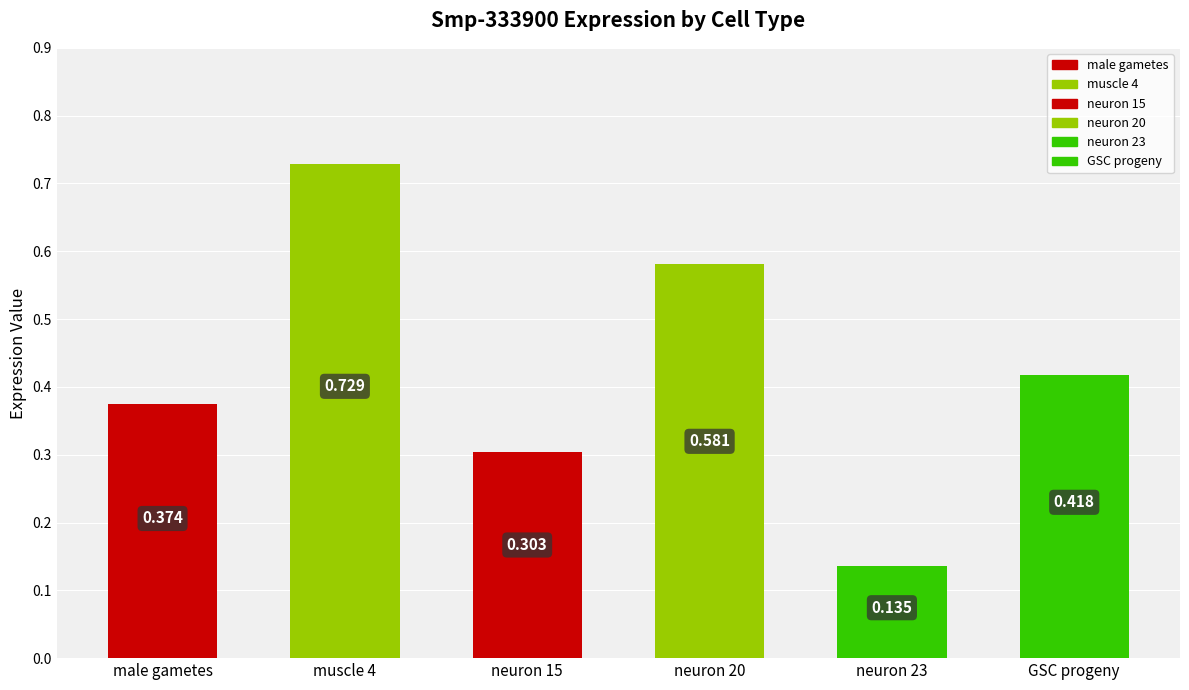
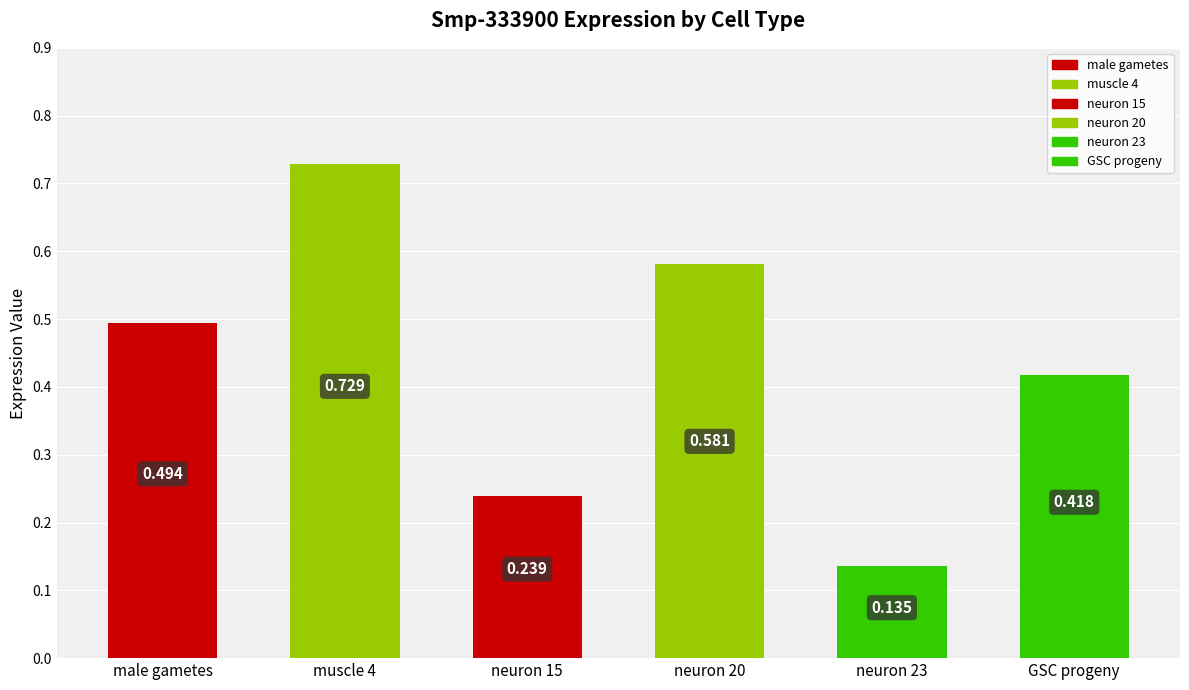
male gametes: 0.374 -> 0.494
neuron 15: 0.303 -> 0.239
